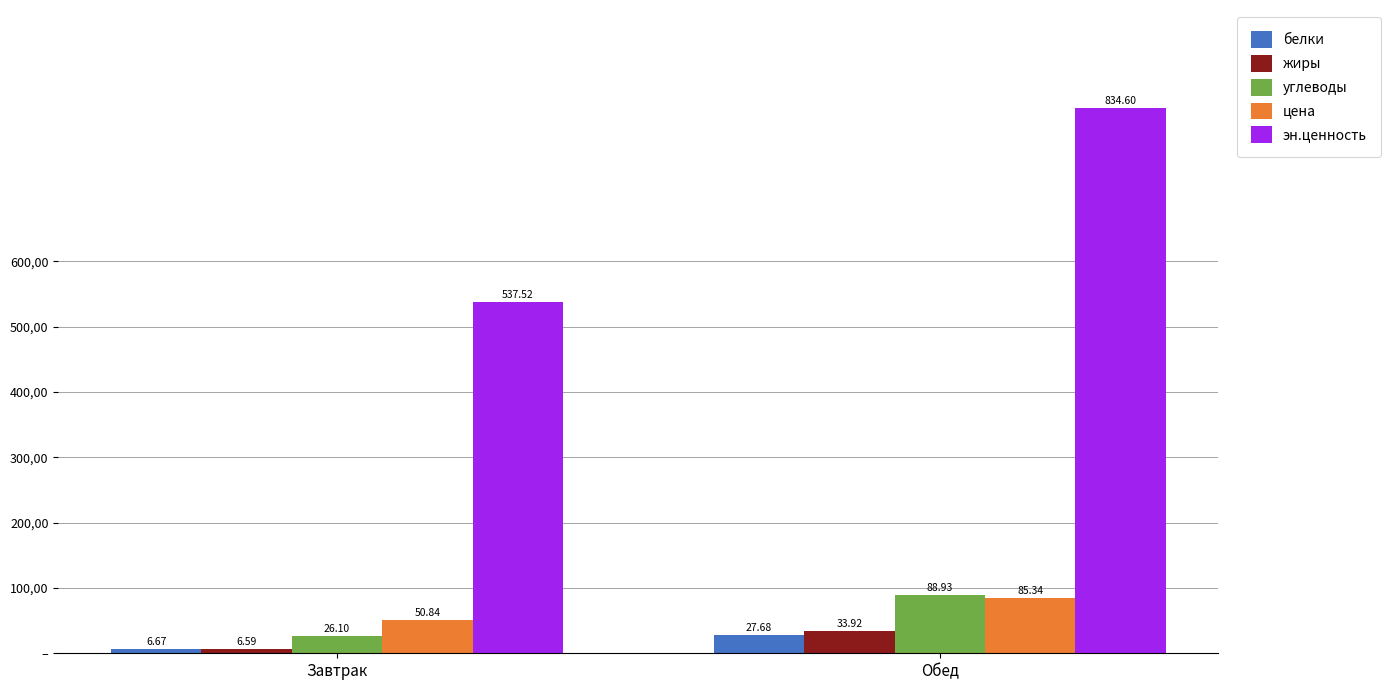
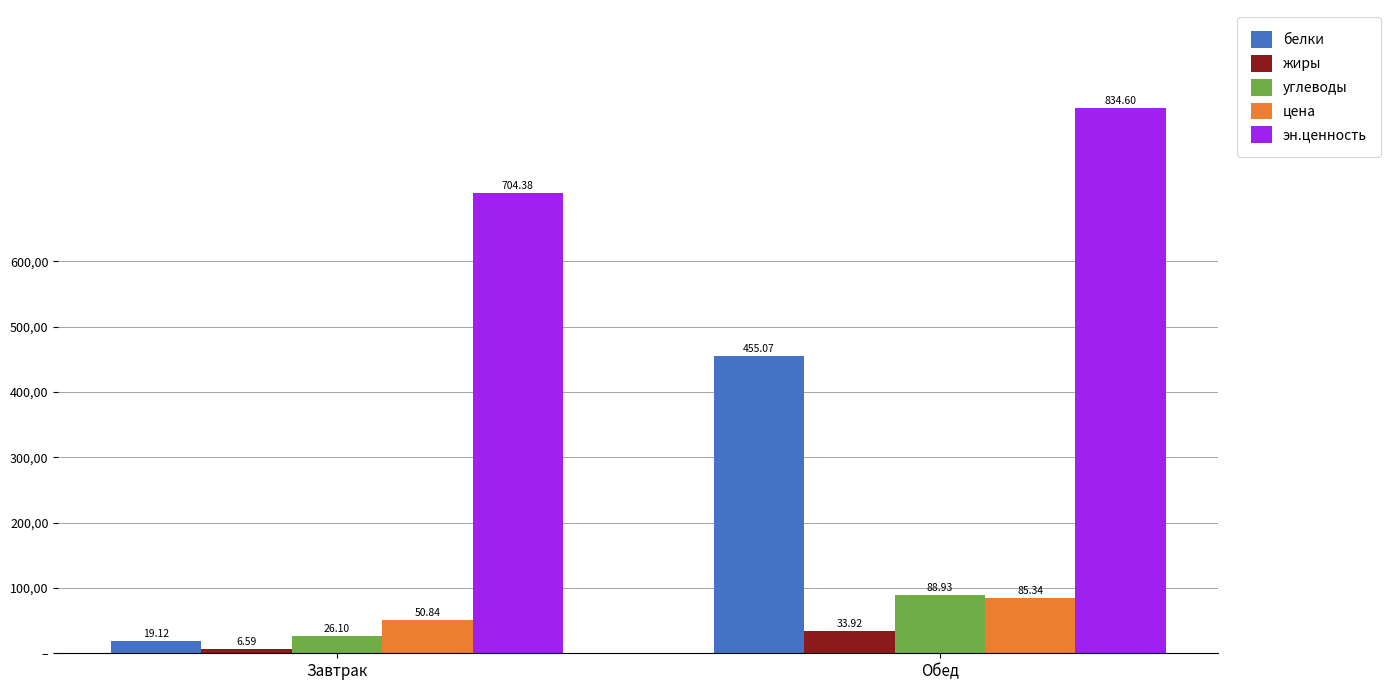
белки, Завтрак: 6.67 -> 19.12
эн.ценность, Завтрак: 537.52 -> 704.38
белки, Обед: 27.68 -> 455.07
